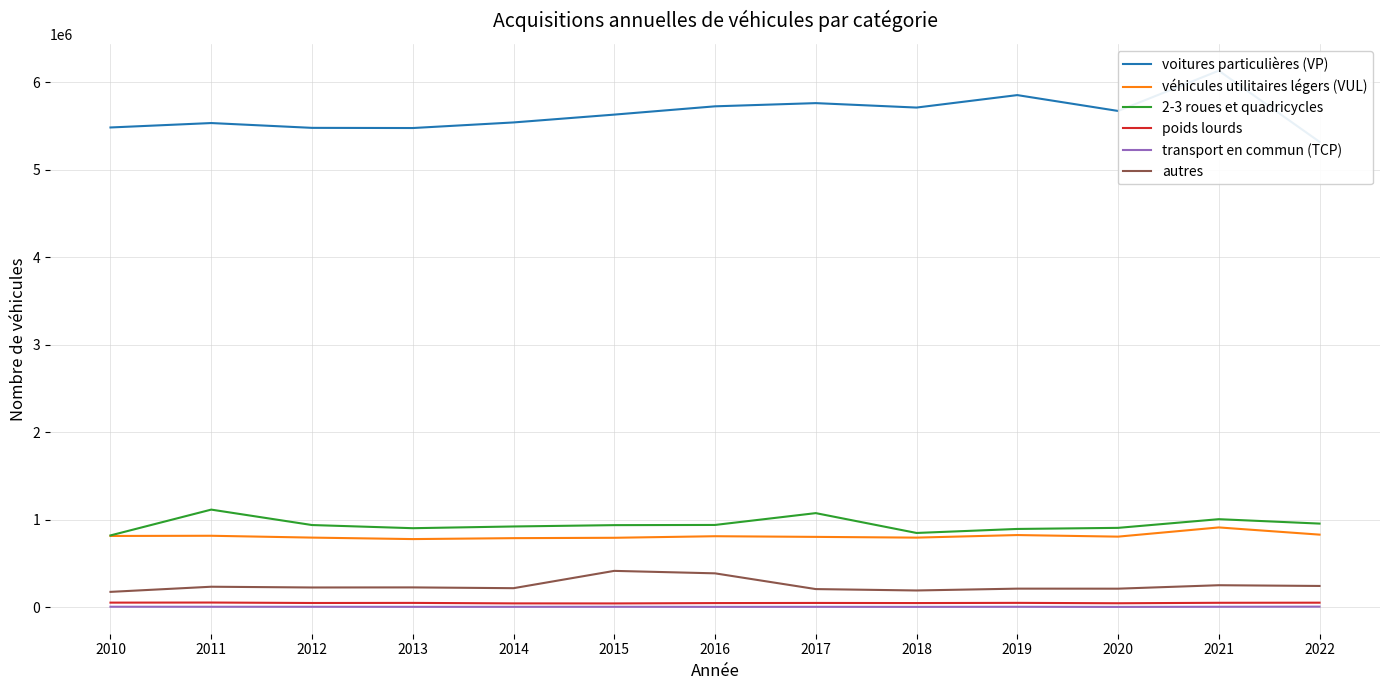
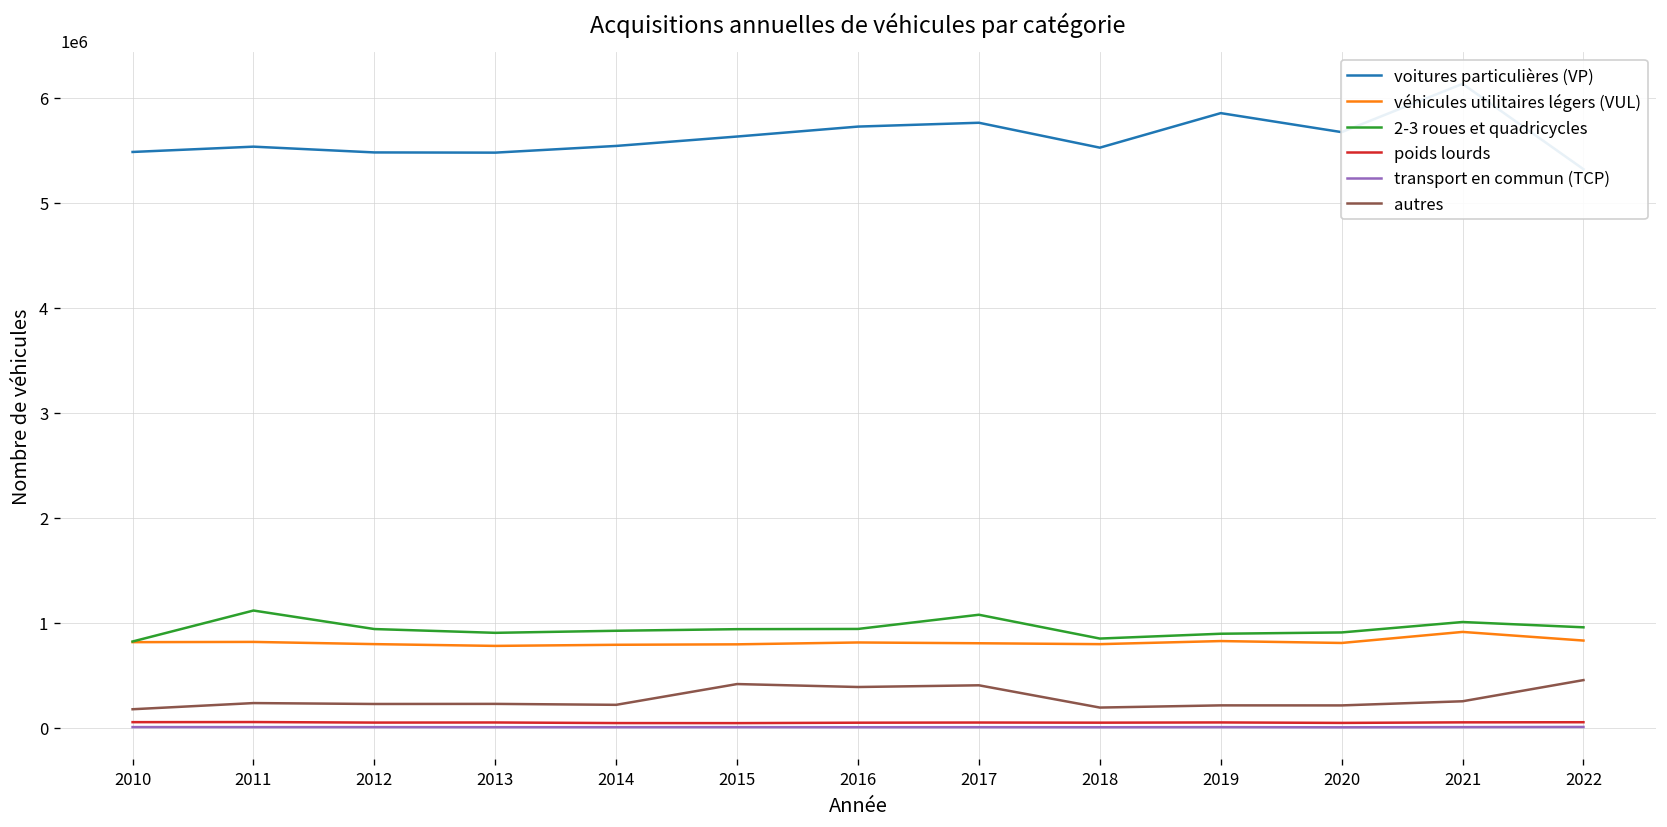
autres, 2017: 200000 -> 400000
voitures particulières (VP), 2018: 5700000 -> 5500000
autres, 2022: 200000 -> 500000
